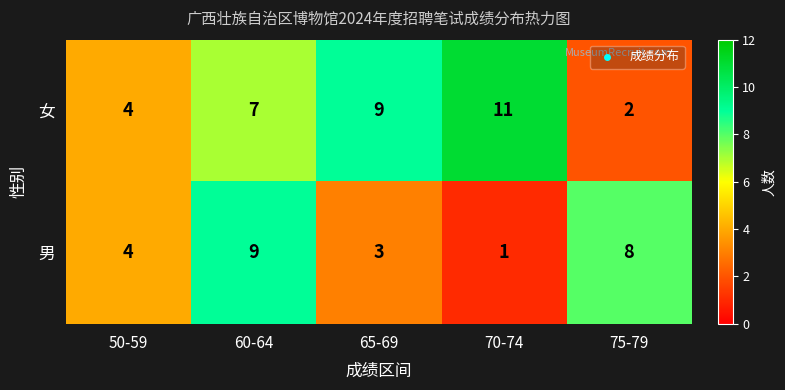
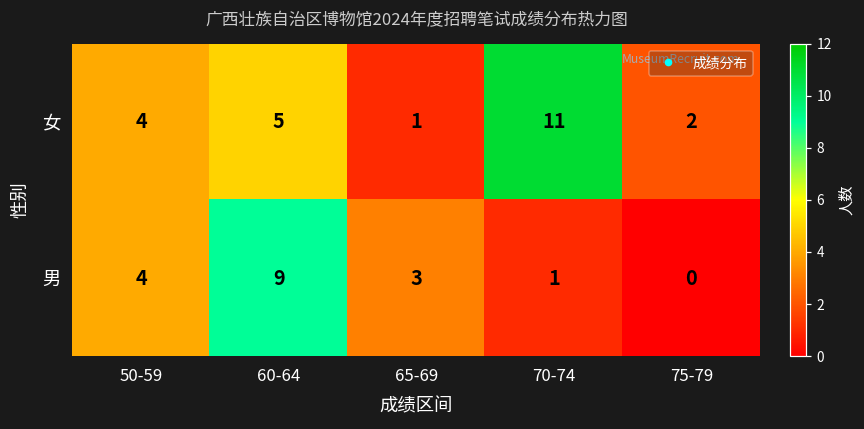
女, 60-64: 7 -> 5
女, 65-69: 9 -> 1
男, 75-79: 8 -> 0
